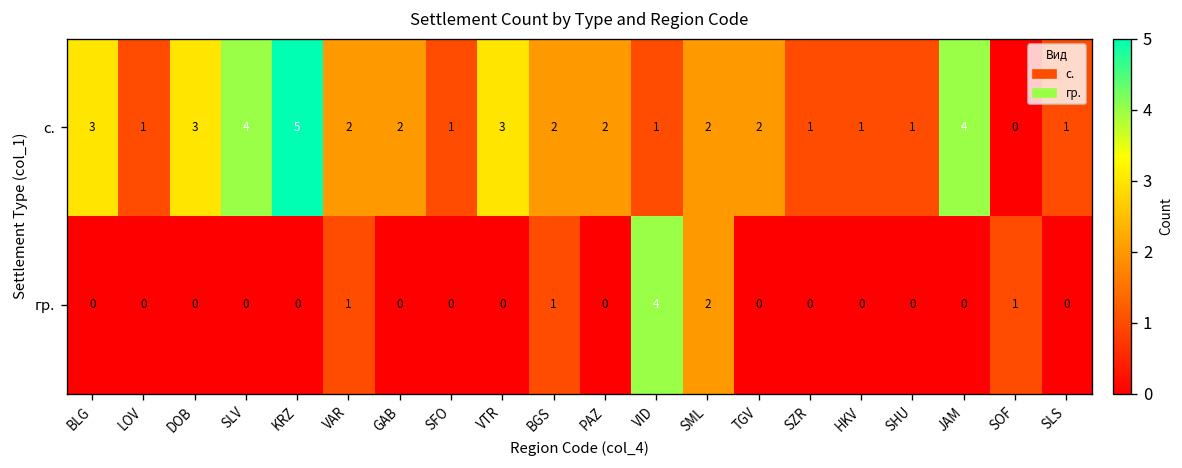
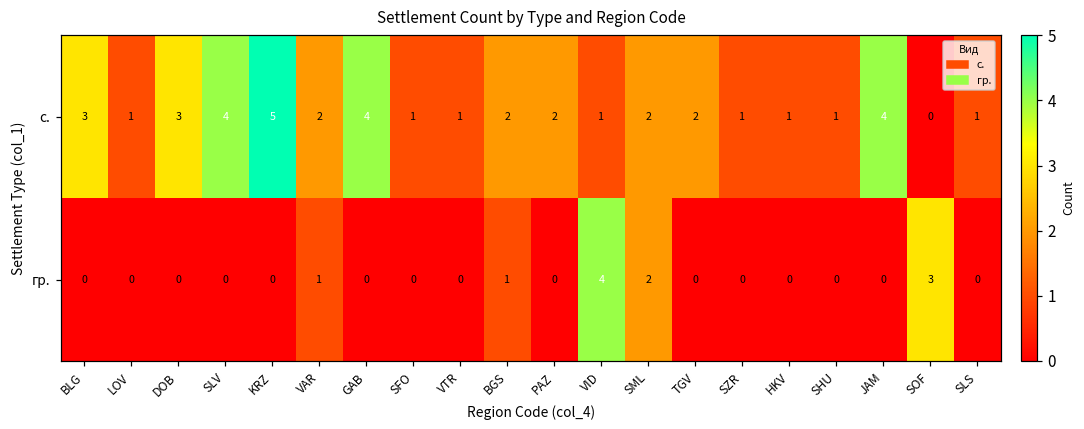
с., GAB: 2 -> 4
с., VTR: 3 -> 1
гр., SOF: 1 -> 3
